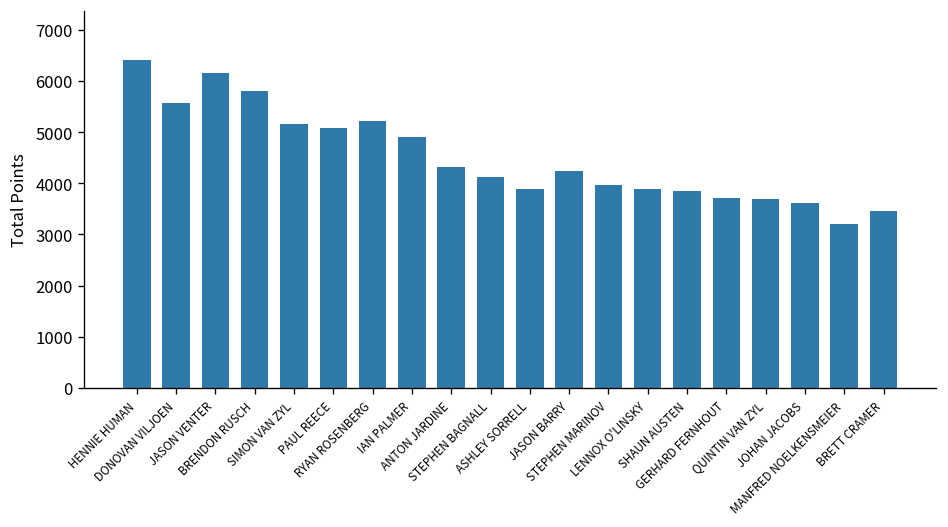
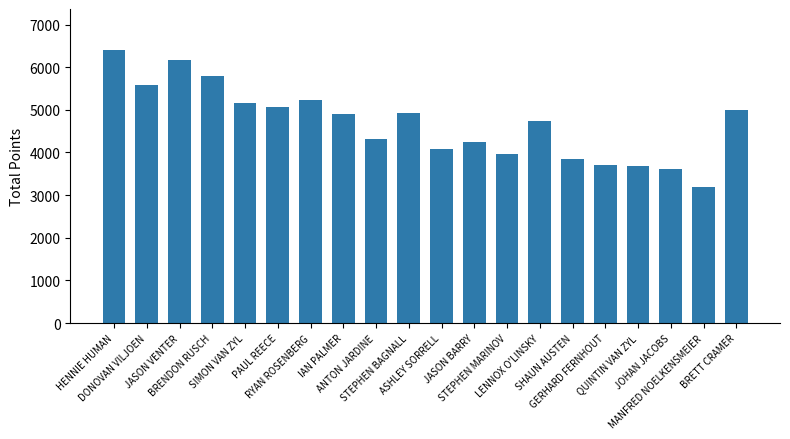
STEPHEN BAGNALL: 4100 -> 4900
ASHLEY SORRELL: 3900 -> 4100
LENNOX O'LINSKY: 3900 -> 4700
BRETT CRAMER: 3500 -> 5000
